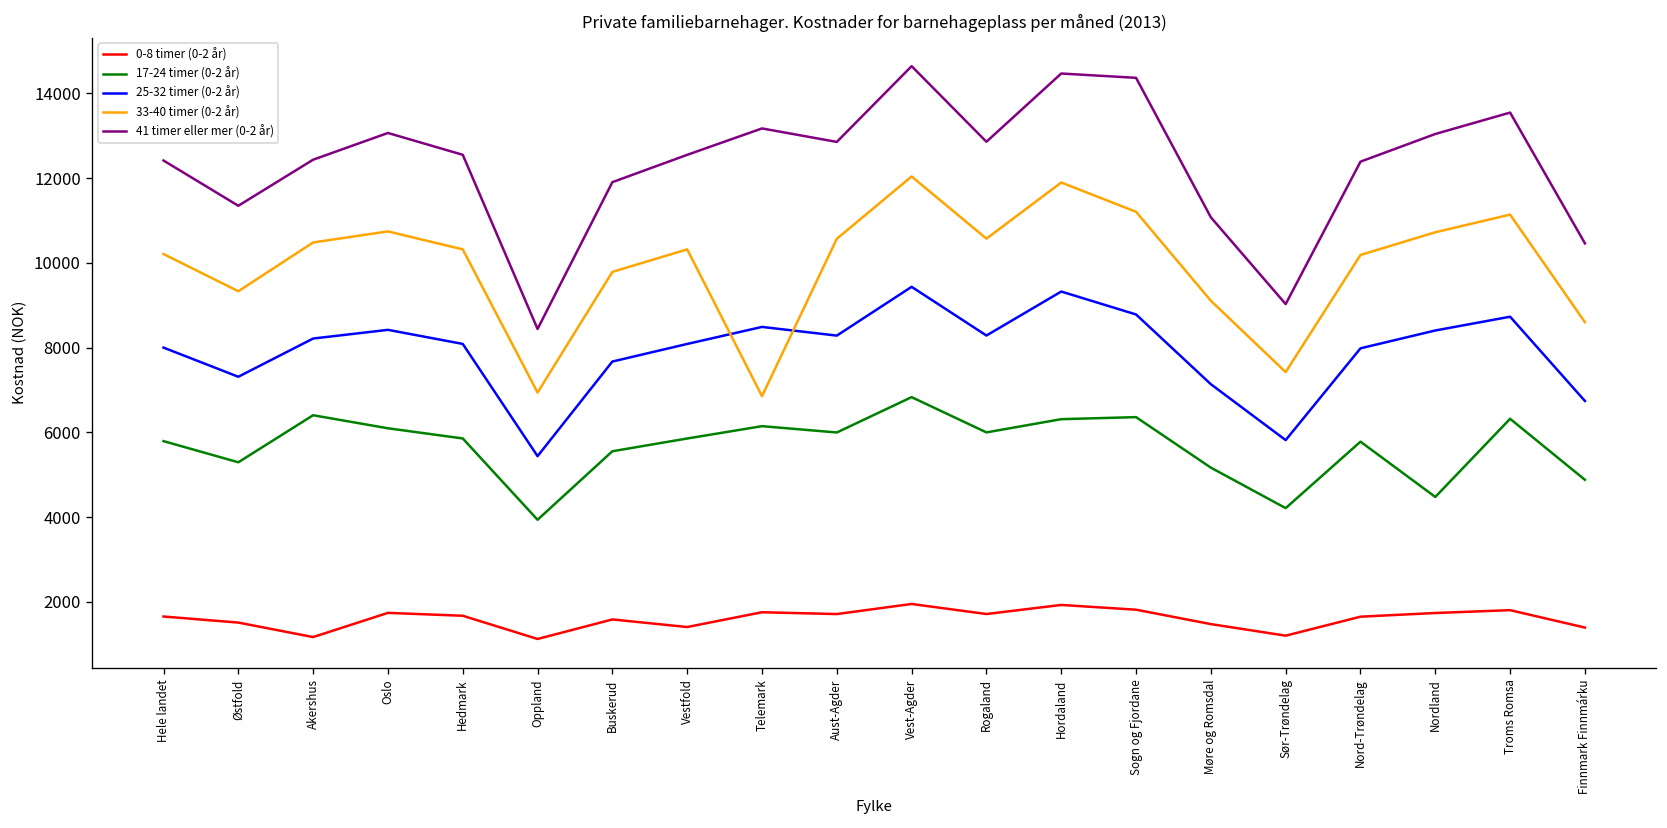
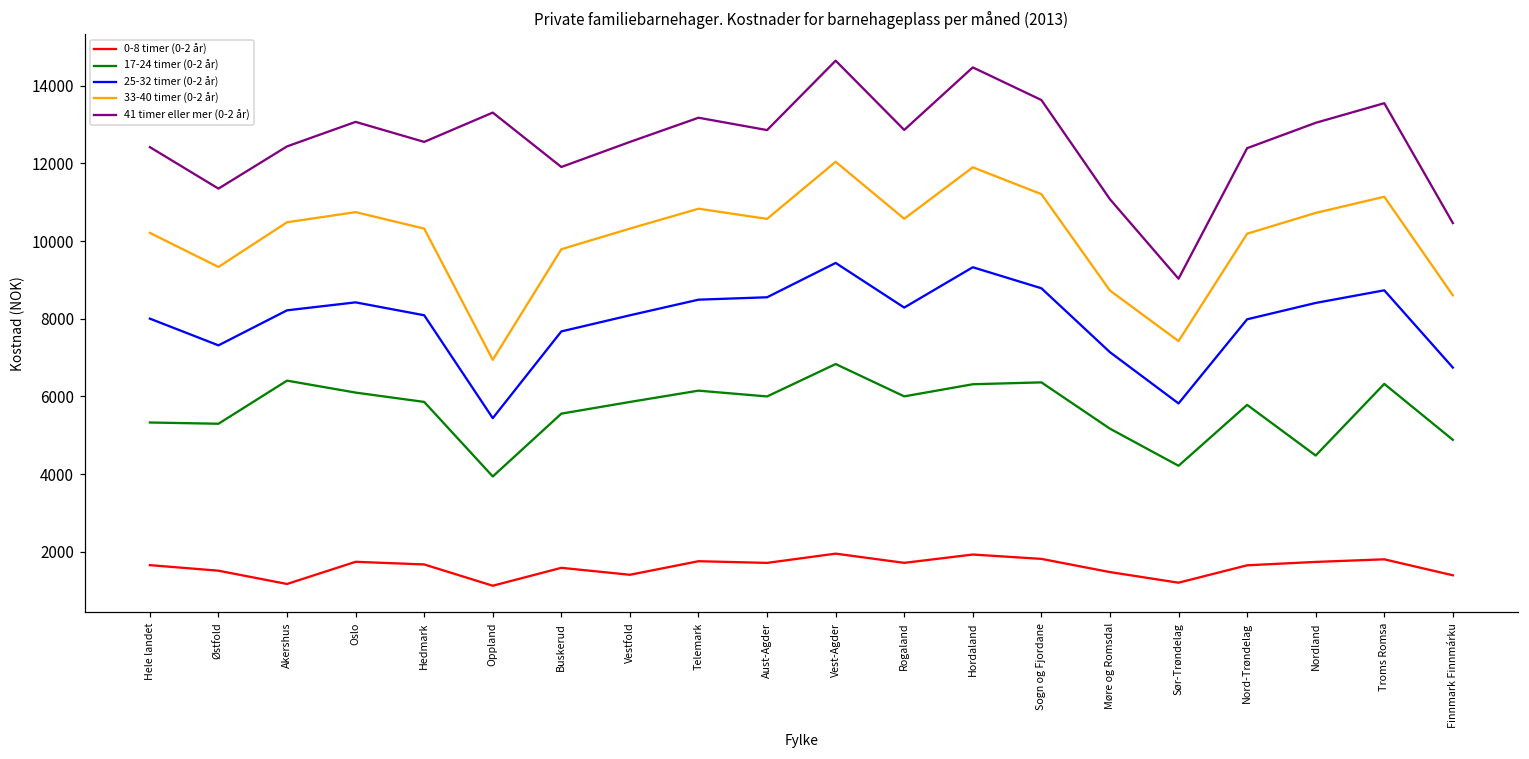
17-24 timer (0-2 år), Hele landet: 5800 -> 5300
41 timer eller mer (0-2 år), Oppland: 8400 -> 13300
33-40 timer (0-2 år), Telemark: 6900 -> 10800
25-32 timer (0-2 år), Aust-Agder: 8300 -> 8600
41 timer eller mer (0-2 år), Sogn og Fjordane: 14400 -> 13600
33-40 timer (0-2 år), Møre og Romsdal: 9100 -> 8700
